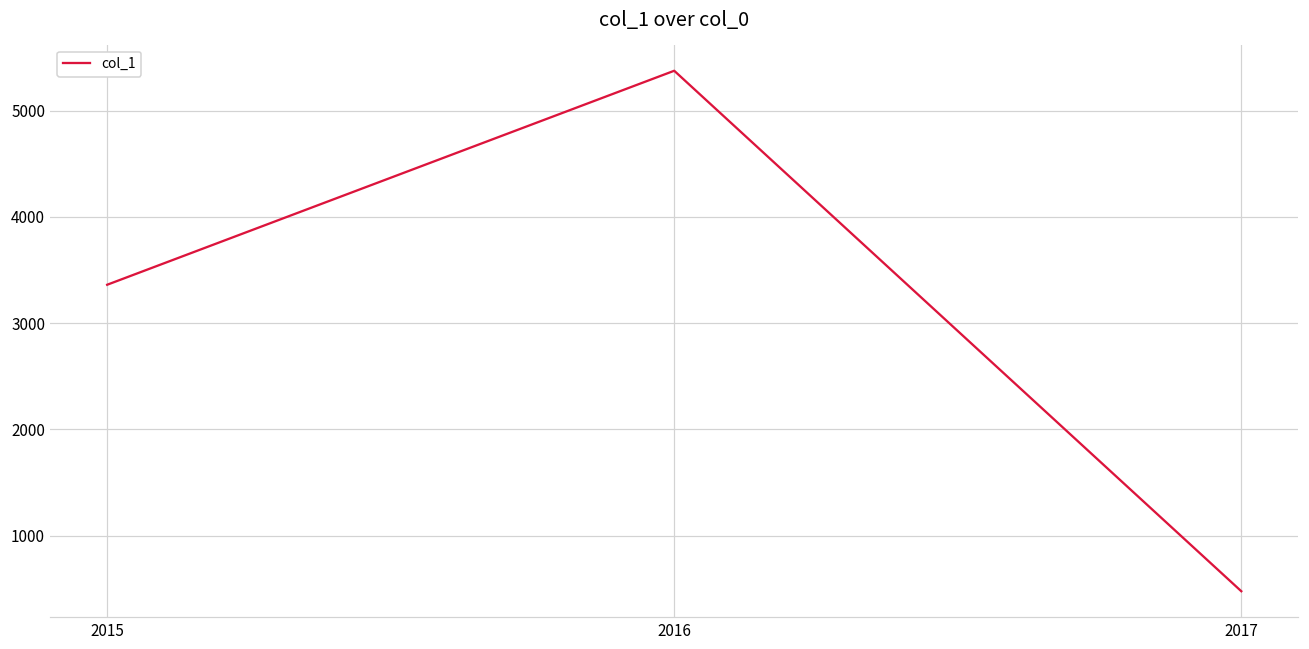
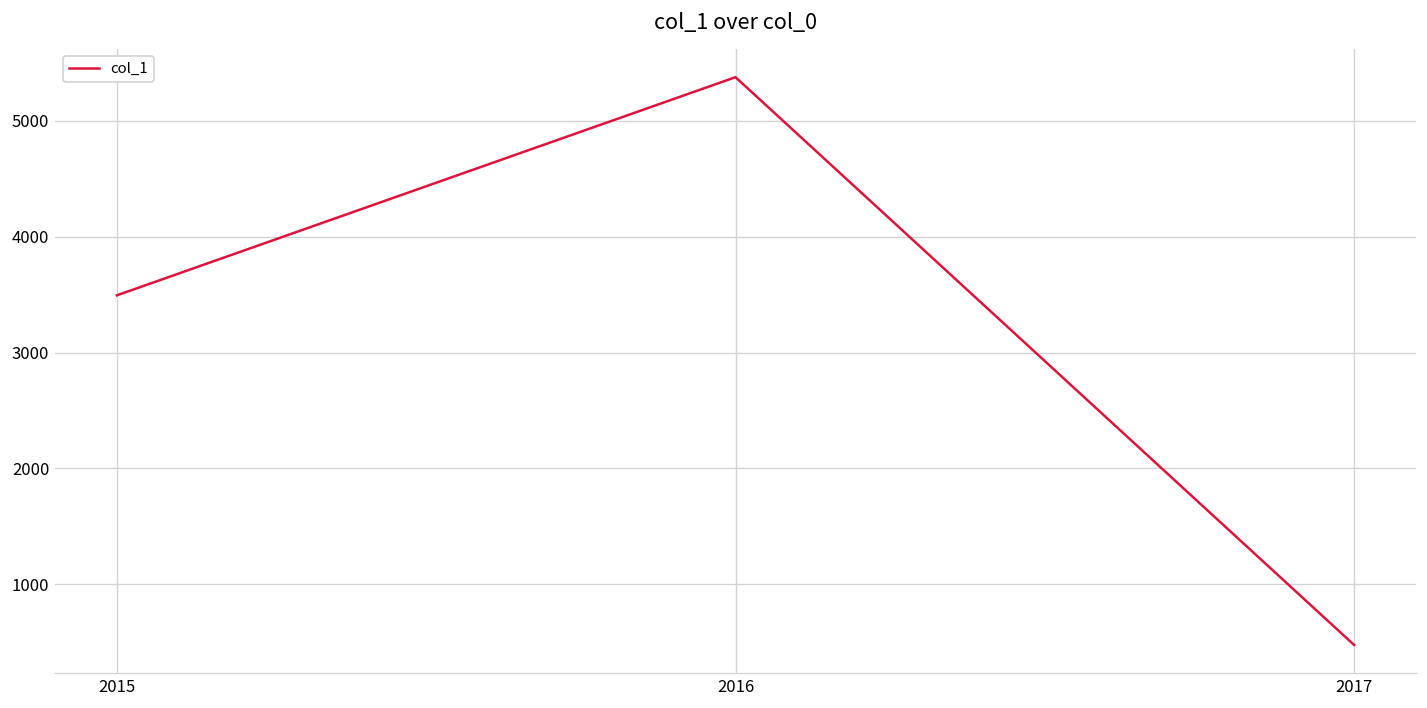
2015: 3400 -> 3500
